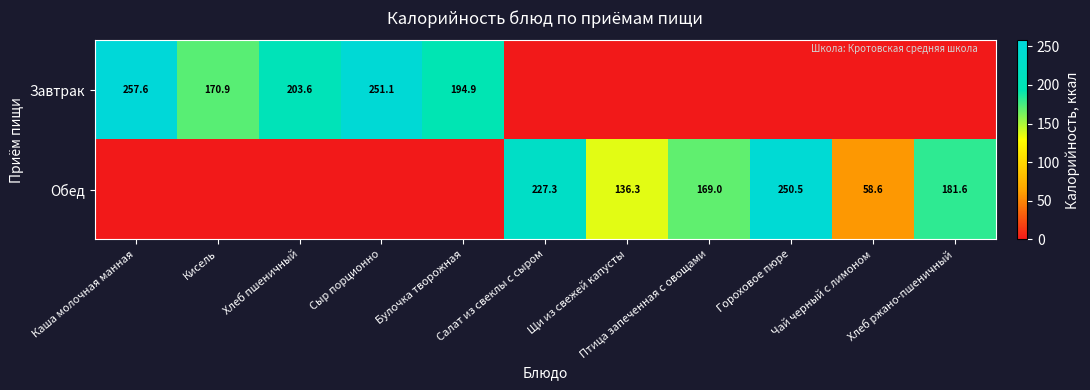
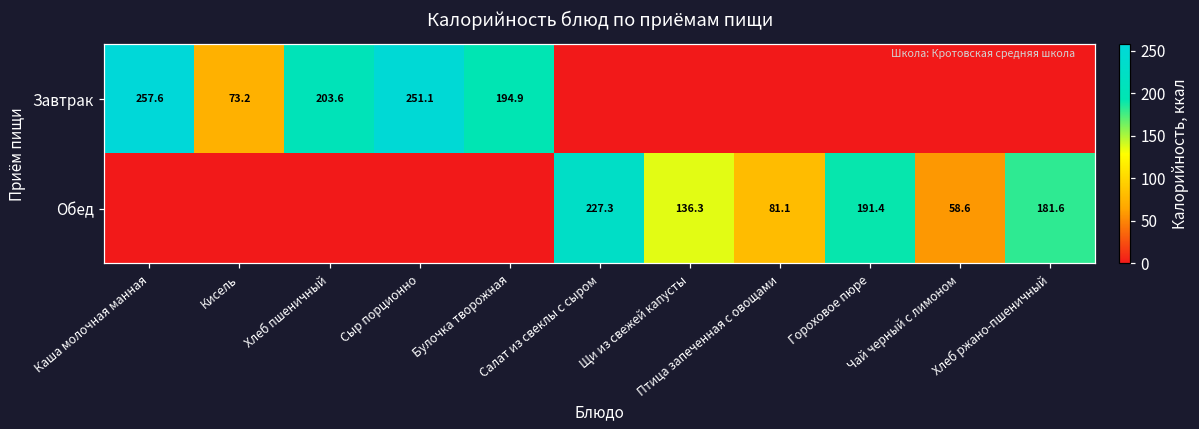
Завтрак, Кисель: 170.9 -> 73.2
Обед, Птица запеченная с овощами: 169.0 -> 81.1
Обед, Гороховое пюре: 250.5 -> 191.4
